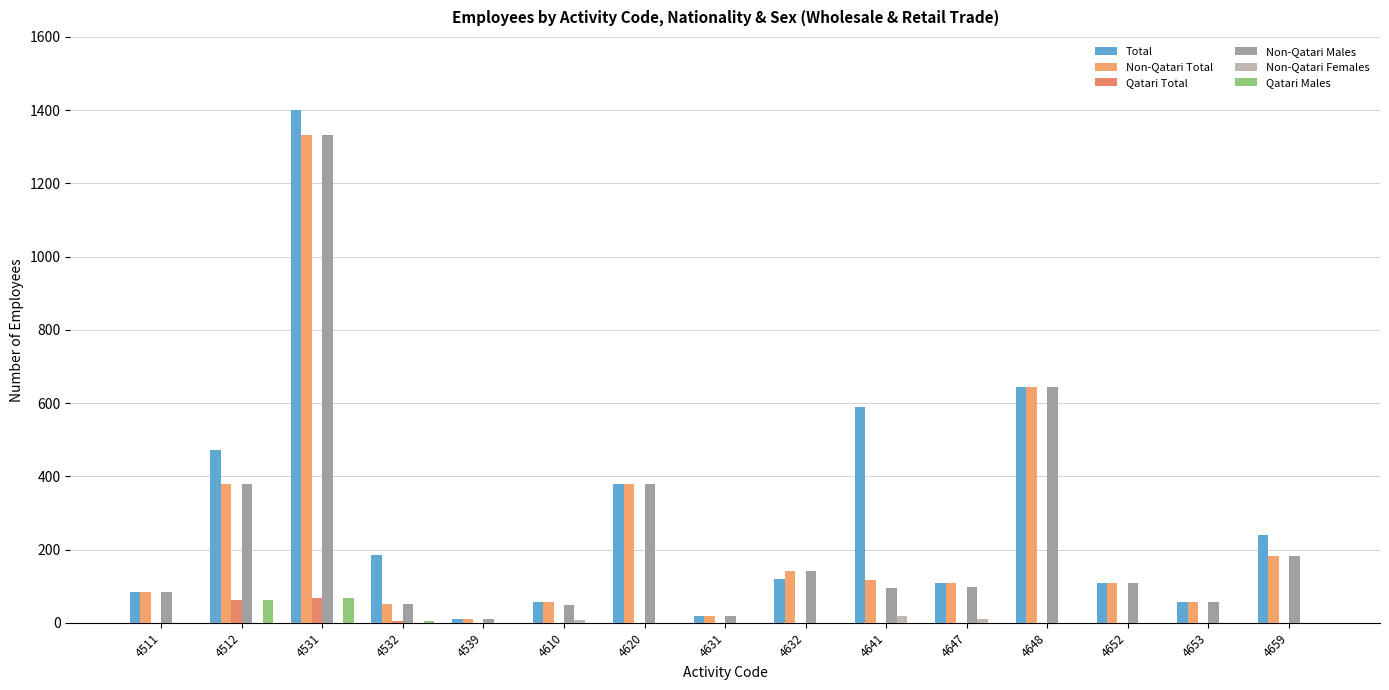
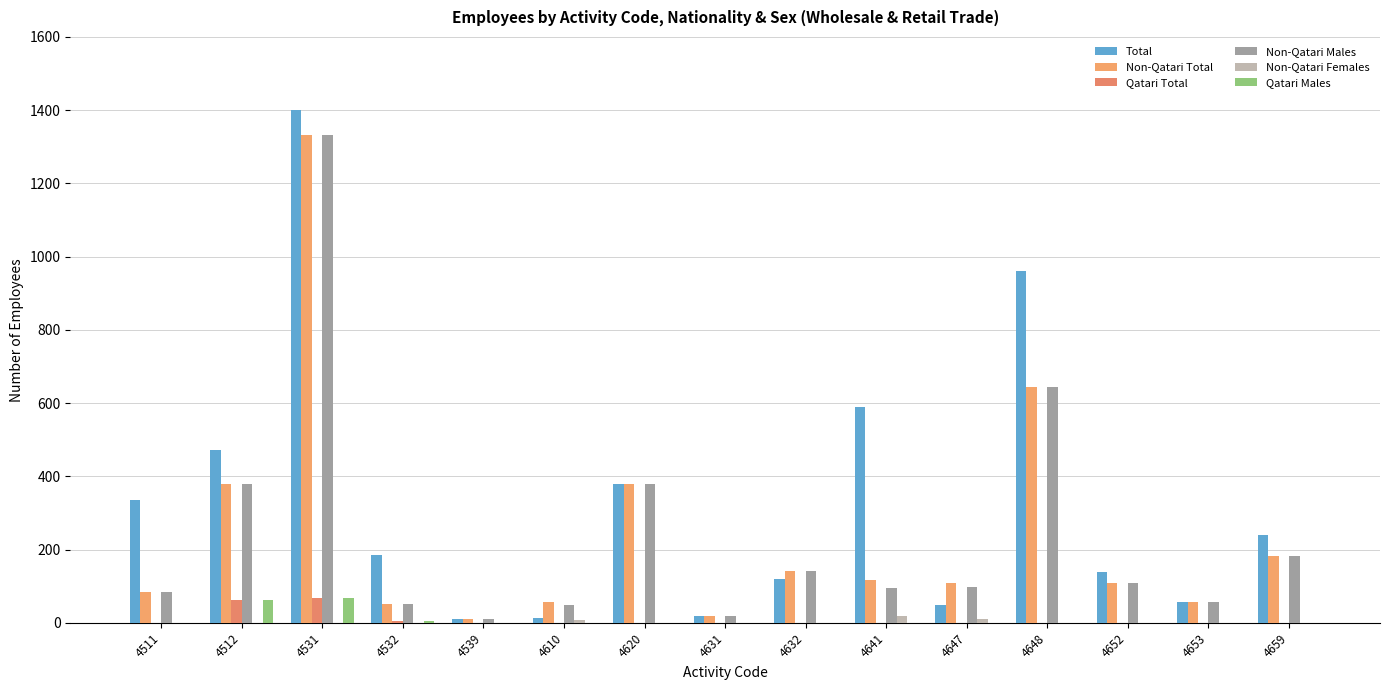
Total, 4511: 80 -> 340
Total, 4610: 60 -> 10
Total, 4647: 110 -> 50
Total, 4648: 650 -> 960
Total, 4652: 110 -> 140
